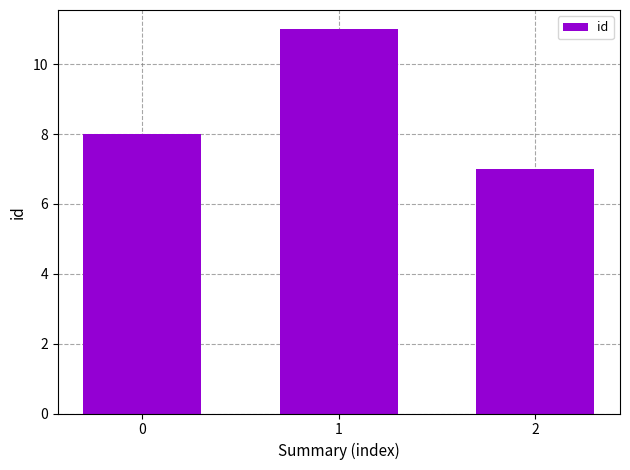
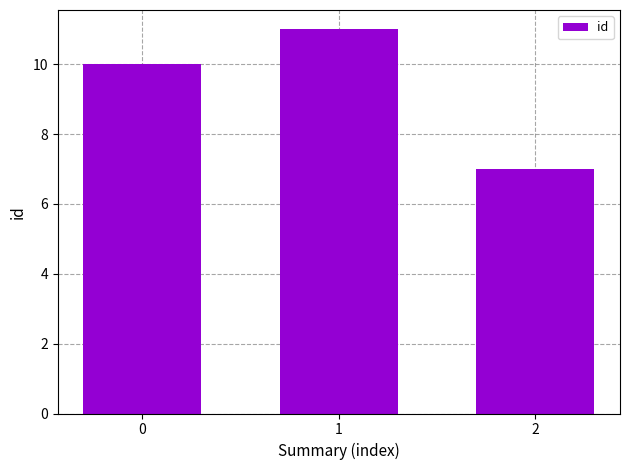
0: 8 -> 10
